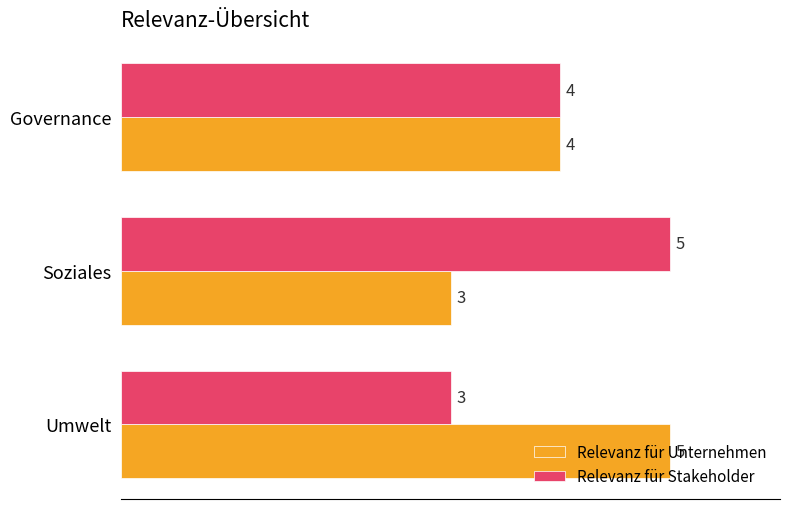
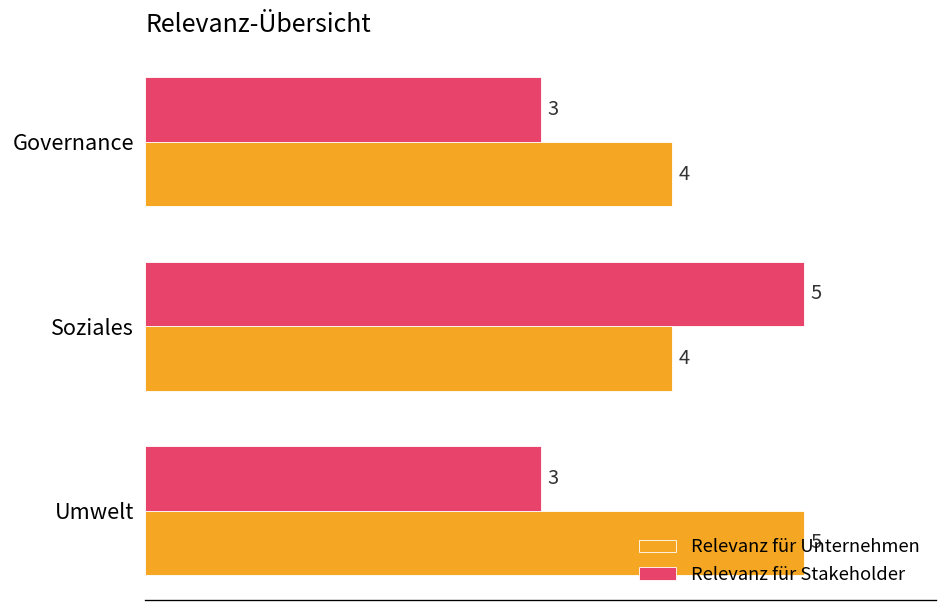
Relevanz für Stakeholder, Governance: 4 -> 3
Relevanz für Unternehmen, Soziales: 3 -> 4
